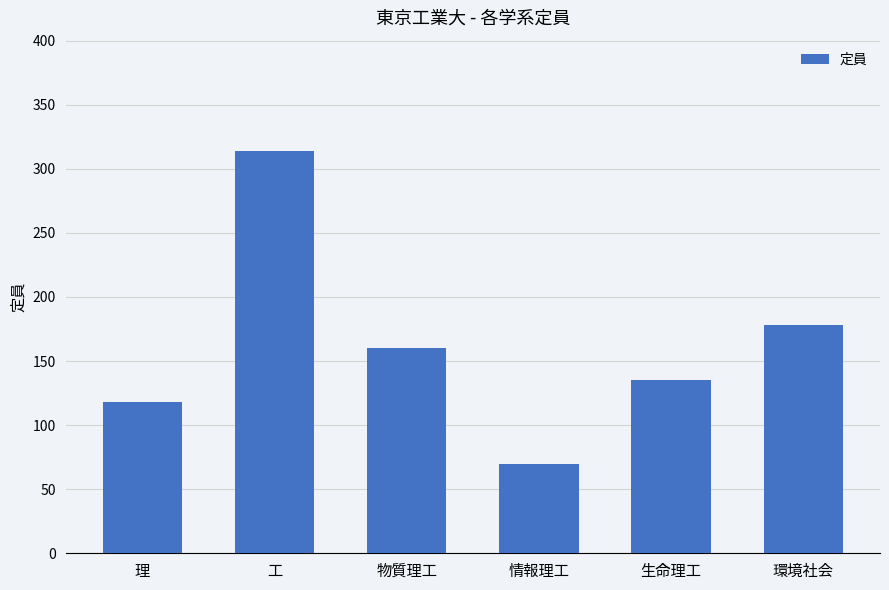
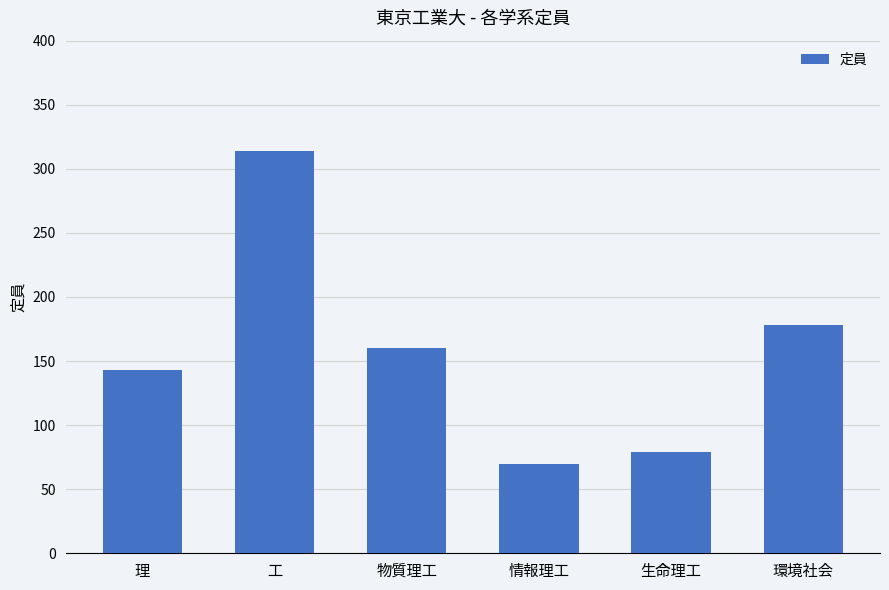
理: 118 -> 143
生命理工: 135 -> 79
